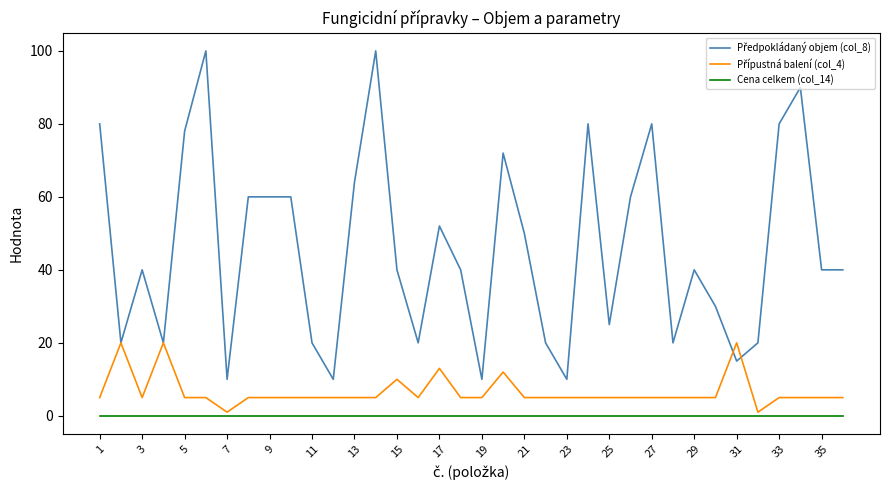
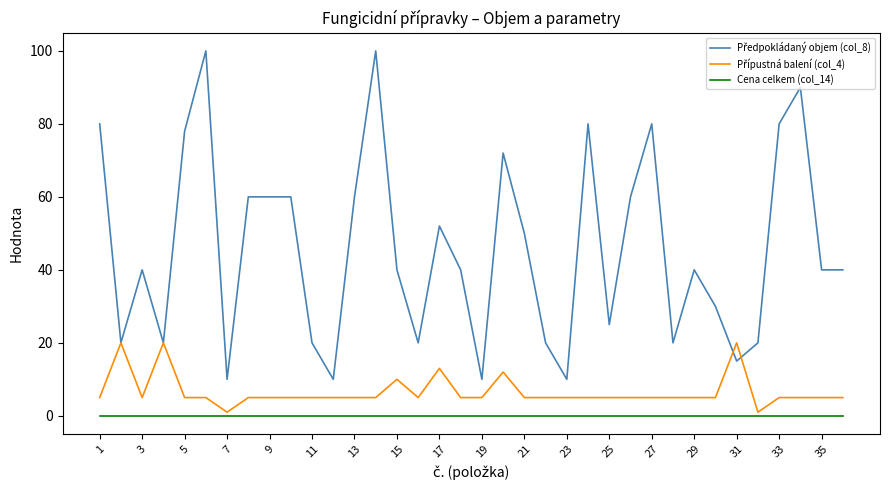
Předpokládaný objem (col_8), 13: 64 -> 60
